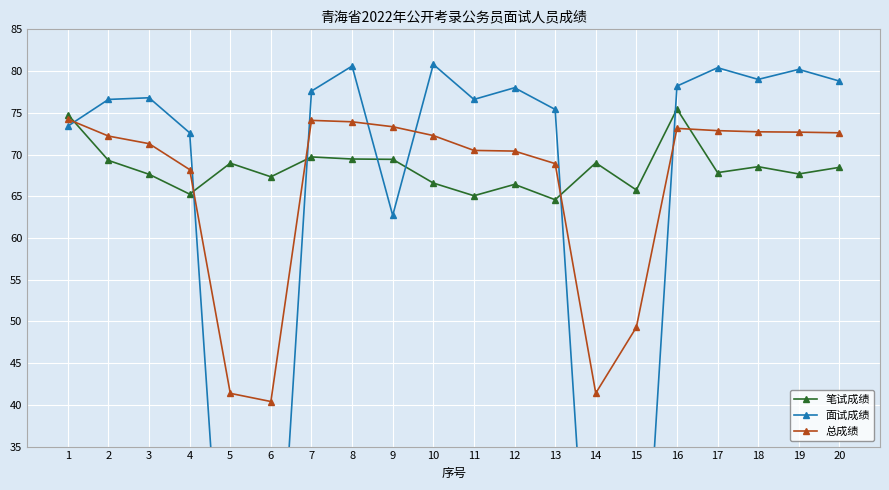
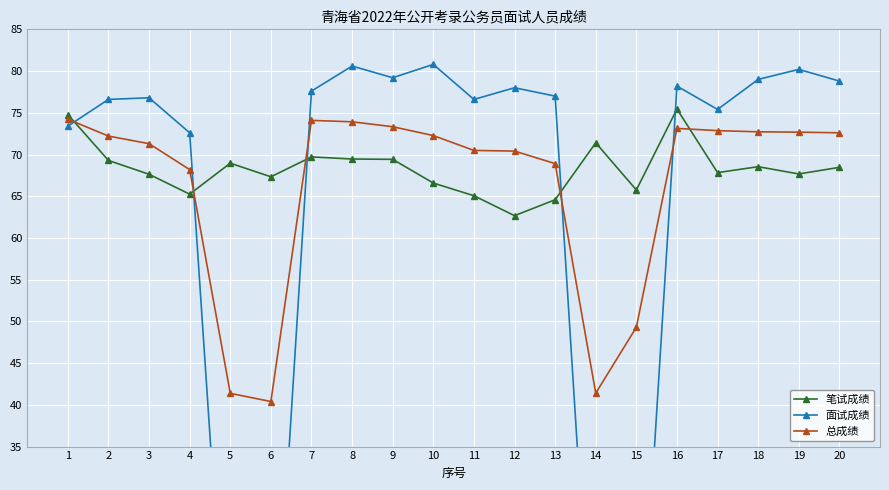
面试成绩, 9: 63 -> 79
笔试成绩, 12: 66 -> 63
面试成绩, 13: 75 -> 77
笔试成绩, 14: 69 -> 71
面试成绩, 17: 80 -> 75
